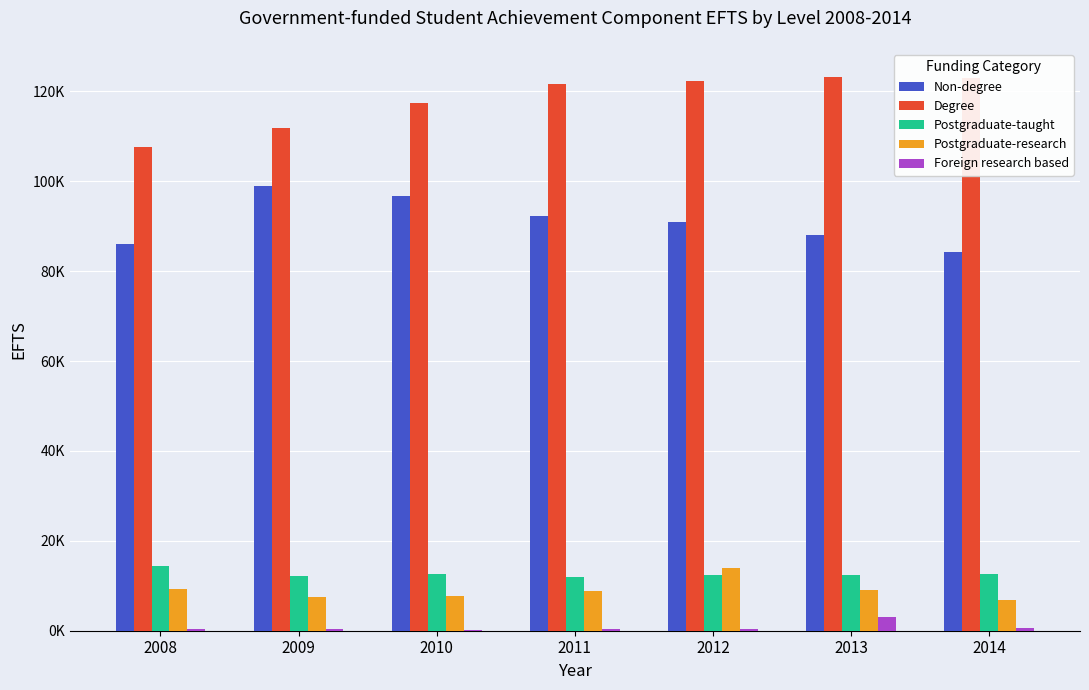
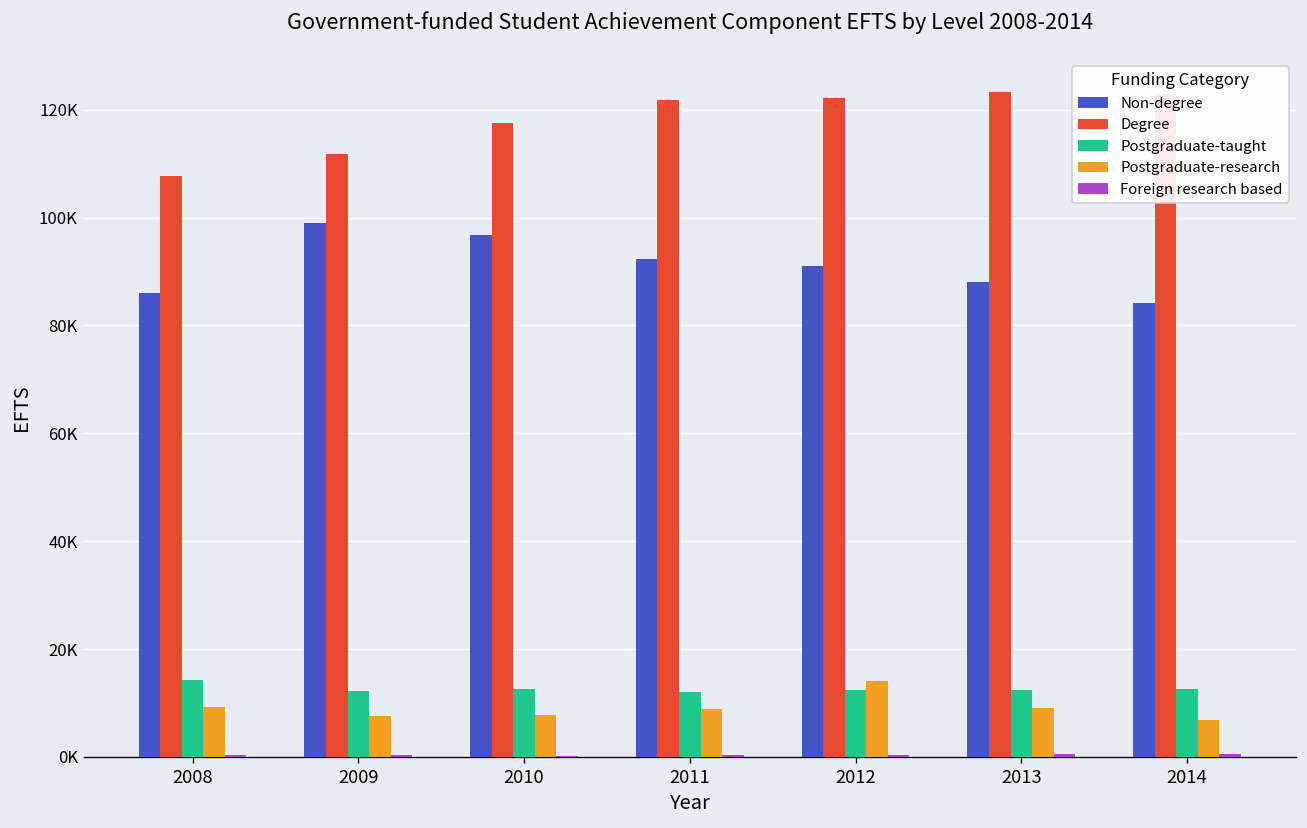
Foreign research based, 2013: 3000 -> 1000
